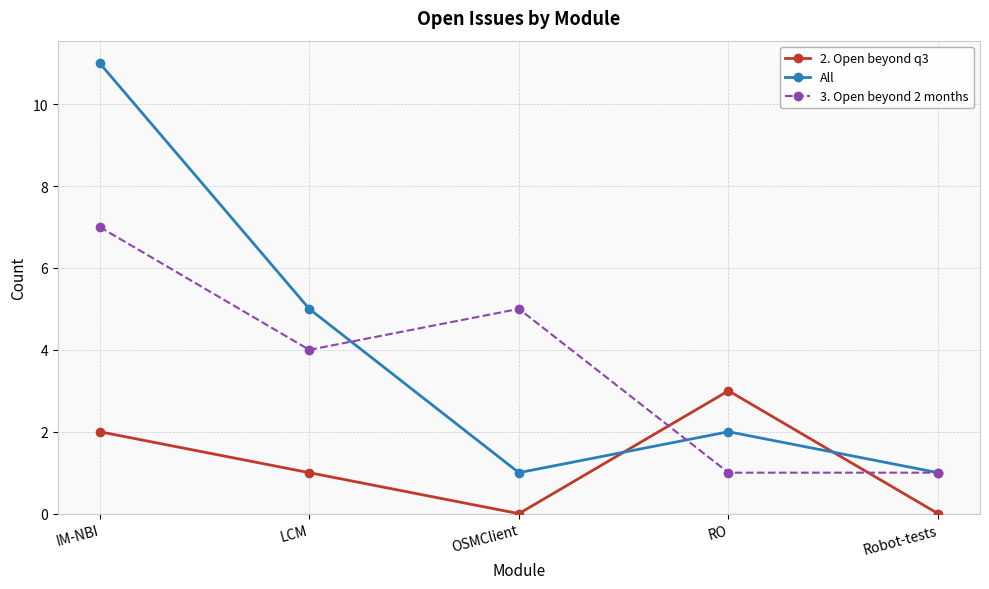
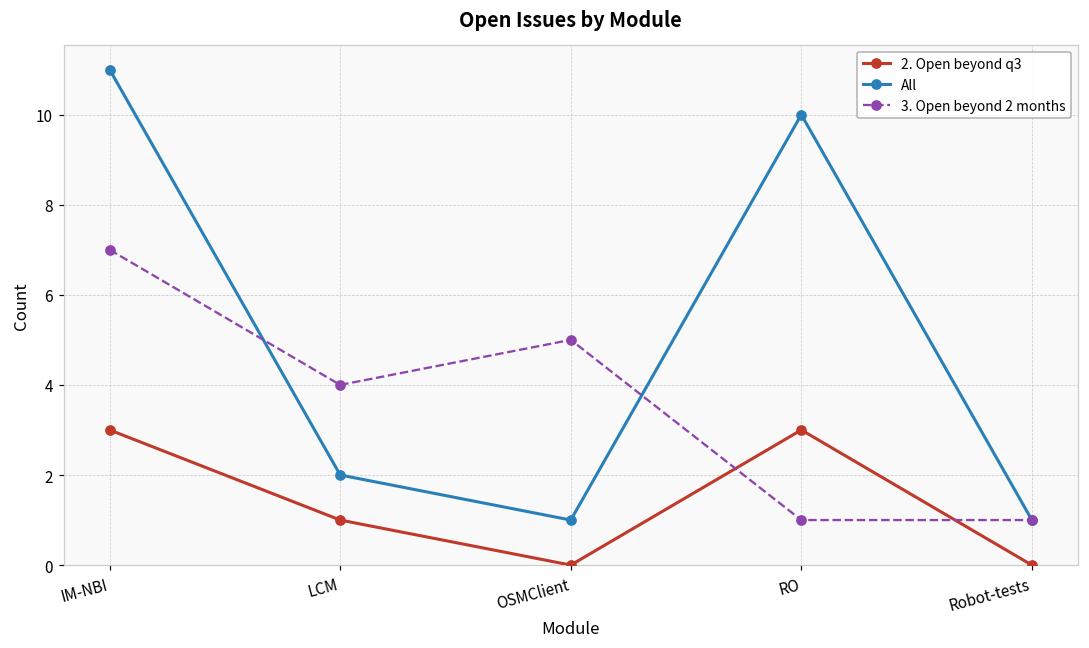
2. Open beyond q3, IM-NBI: 2 -> 3
All, LCM: 5 -> 2
All, RO: 2 -> 10
